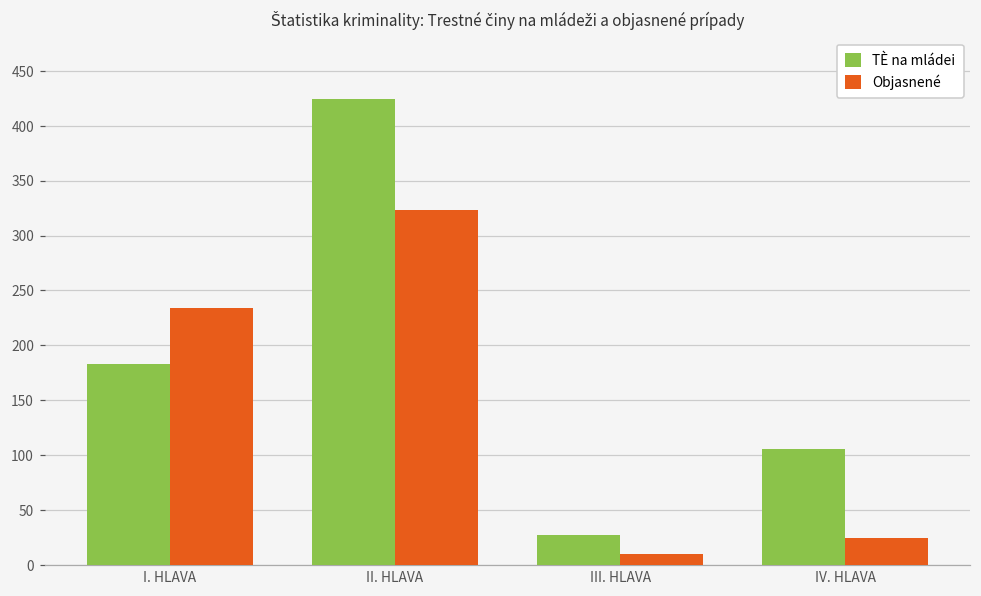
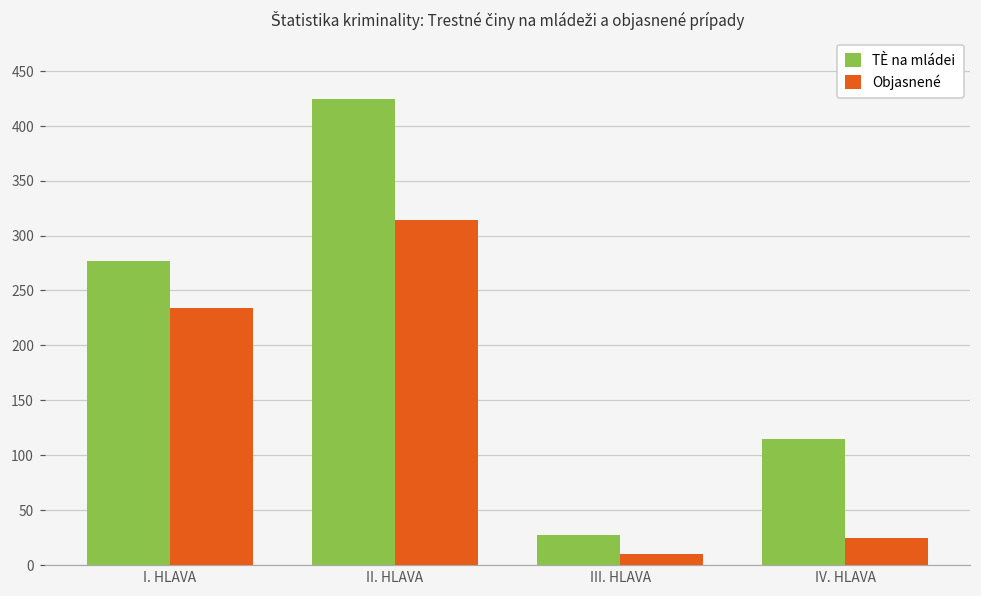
TÈ na mládei, I. HLAVA: 180 -> 280
Objasnené, II. HLAVA: 320 -> 310
TÈ na mládei, IV. HLAVA: 110 -> 120
